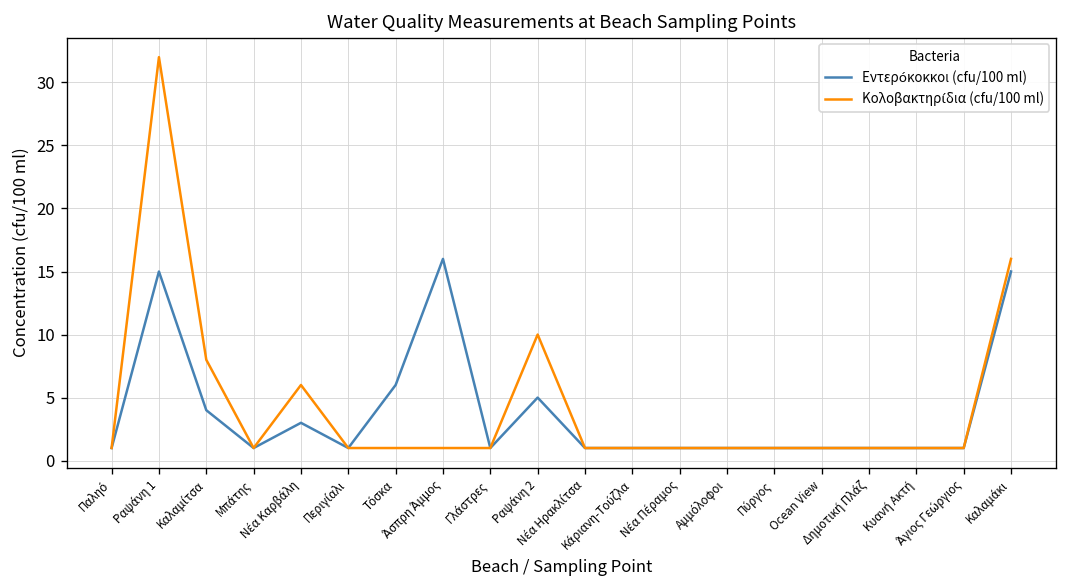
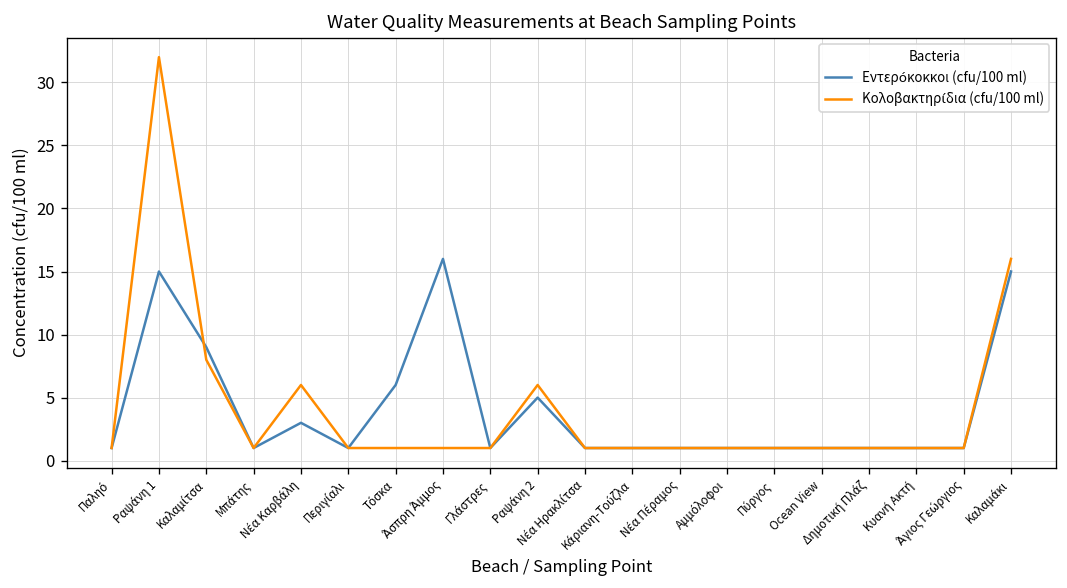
Εντερόκοκκοι (cfu/100 ml), Καλαμίτσα: 4 -> 9
Κολοβακτηρίδια (cfu/100 ml), Ραψάνη 2: 10 -> 6
